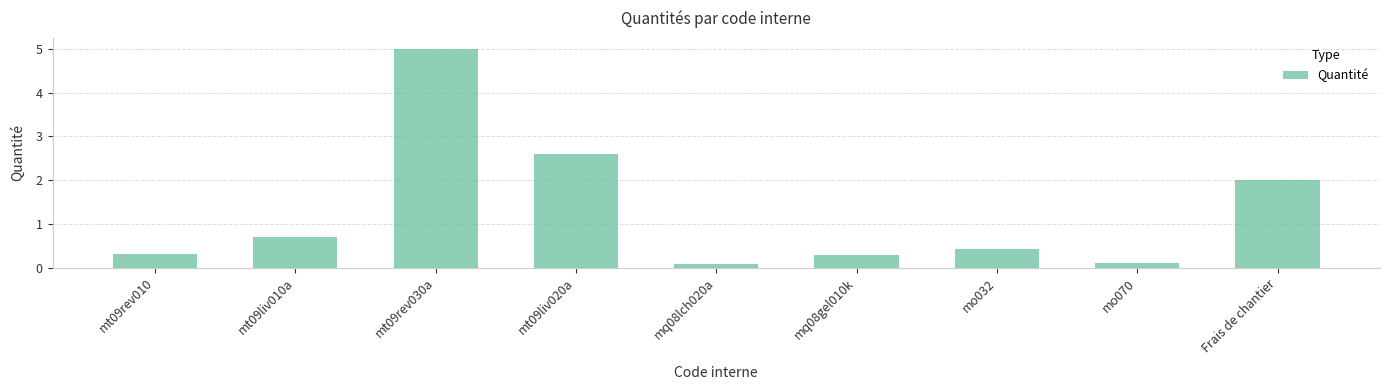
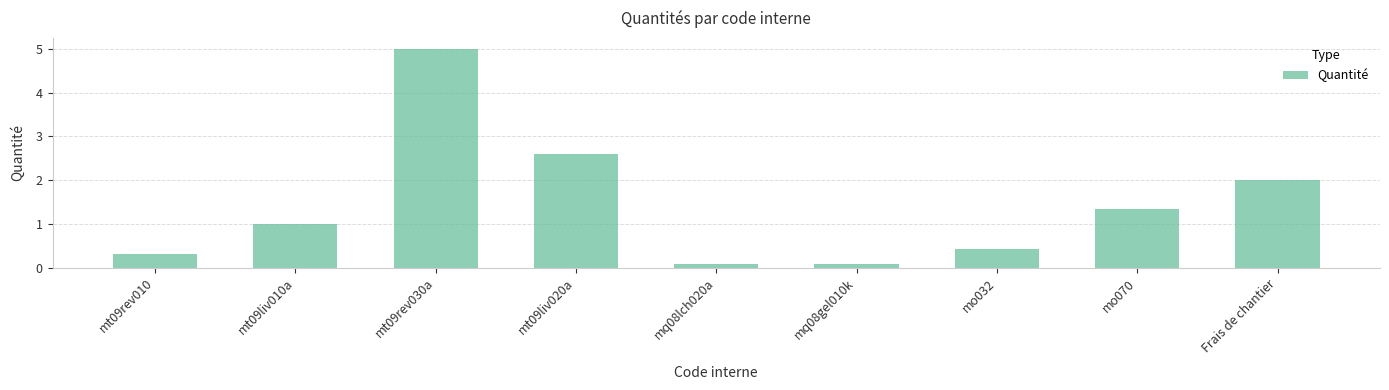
mt09liv010a: 0.7 -> 1.0
mq08gel010k: 0.3 -> 0.1
mo070: 0.1 -> 1.3
